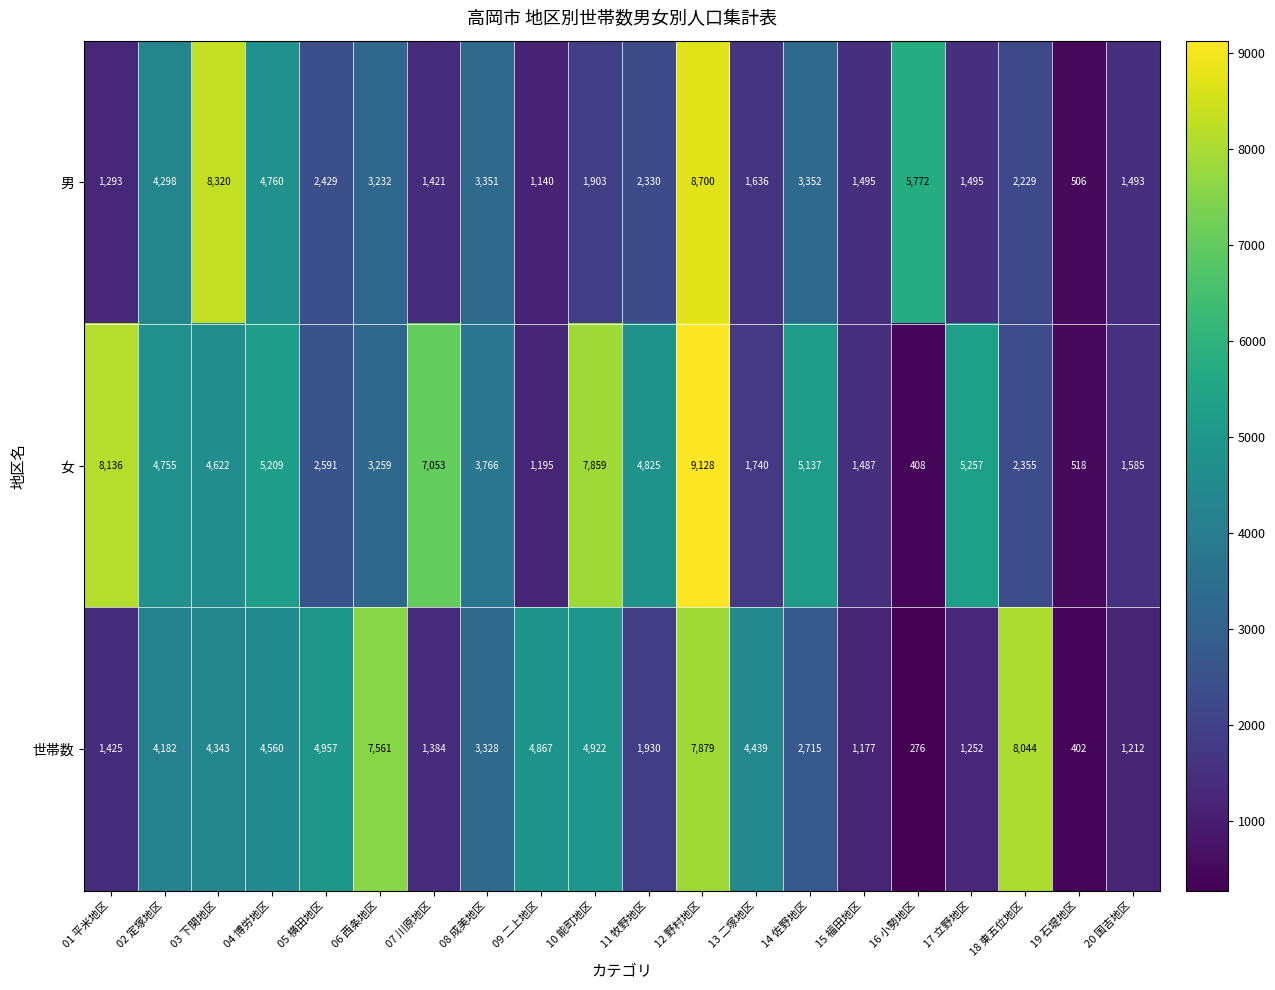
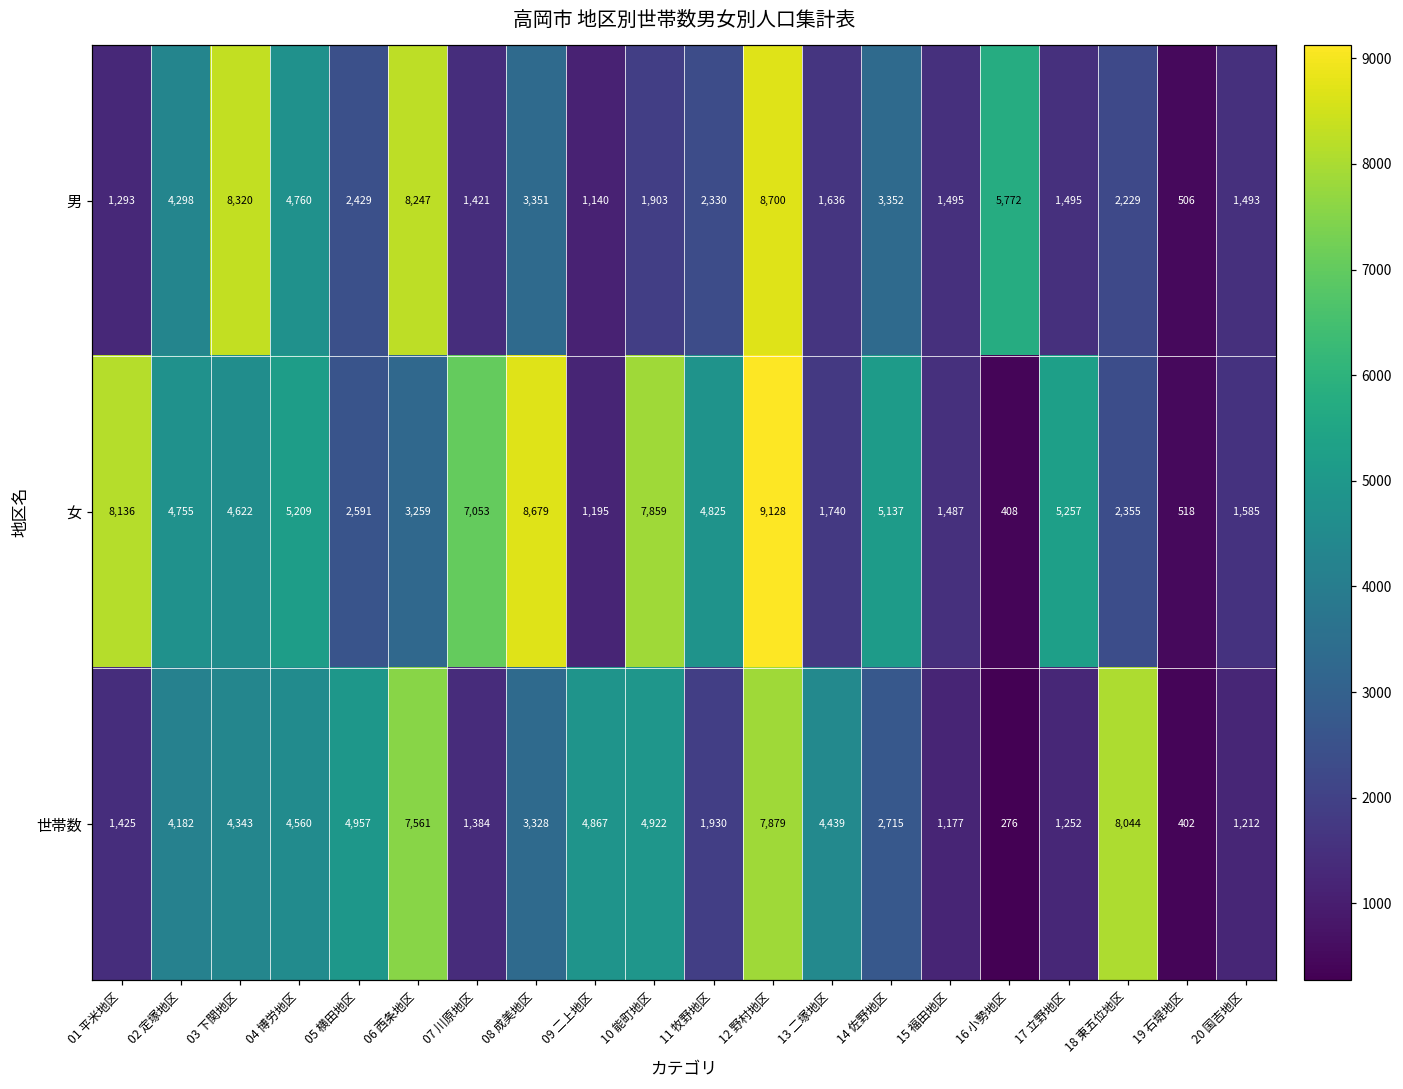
男, 06 西条地区: 3,232 -> 8,247
女, 08 成美地区: 3,766 -> 8,679
